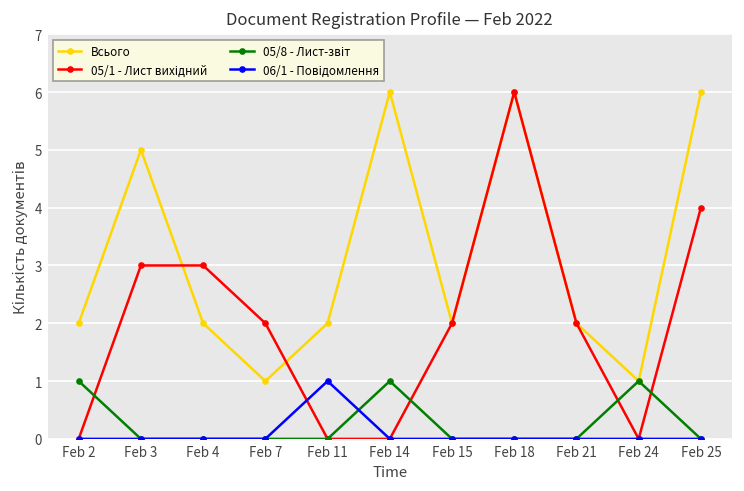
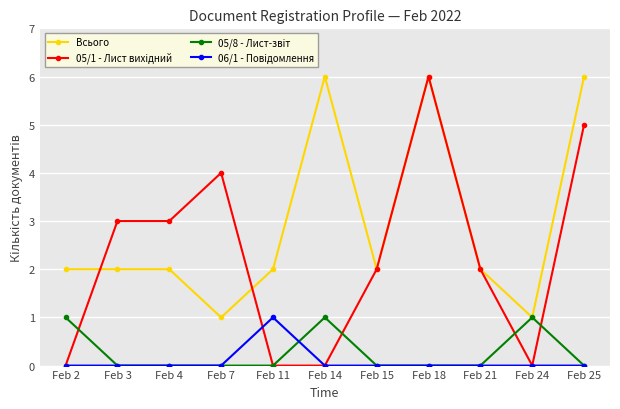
Всього, Feb 3: 5 -> 2
05/1 - Лист вихідний, Feb 7: 2 -> 4
05/1 - Лист вихідний, Feb 25: 4 -> 5
